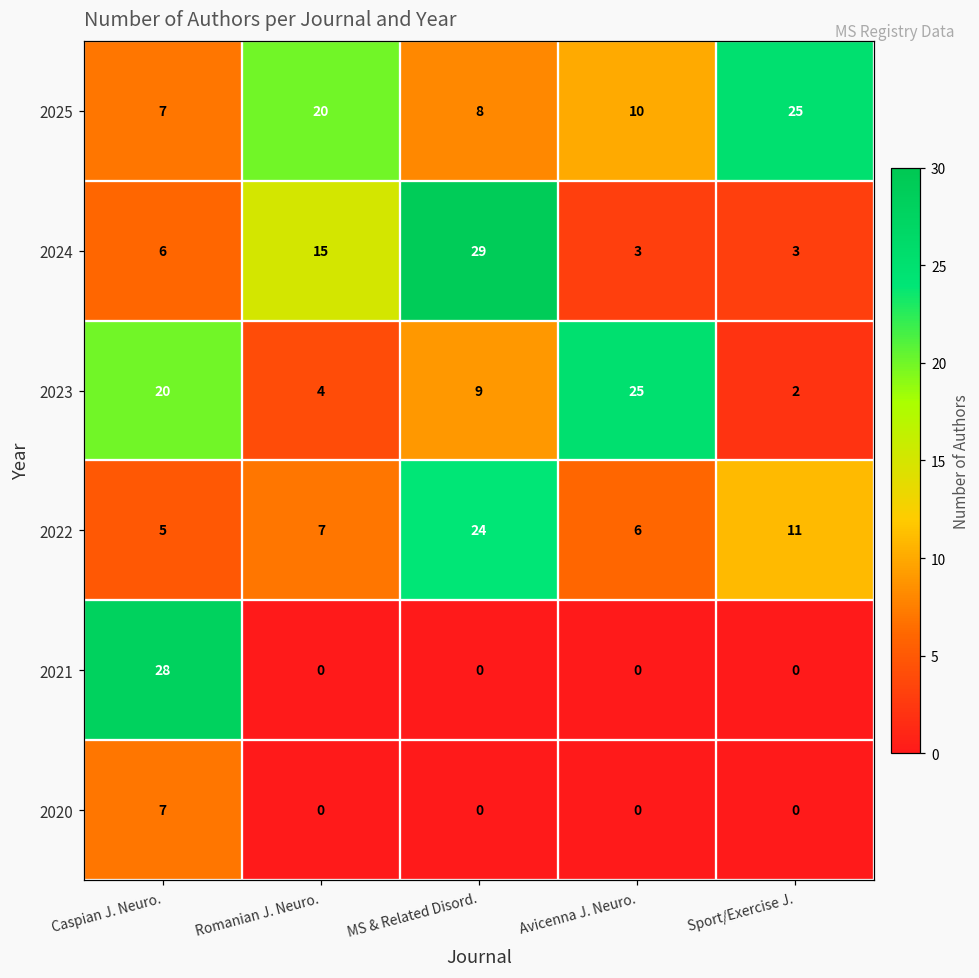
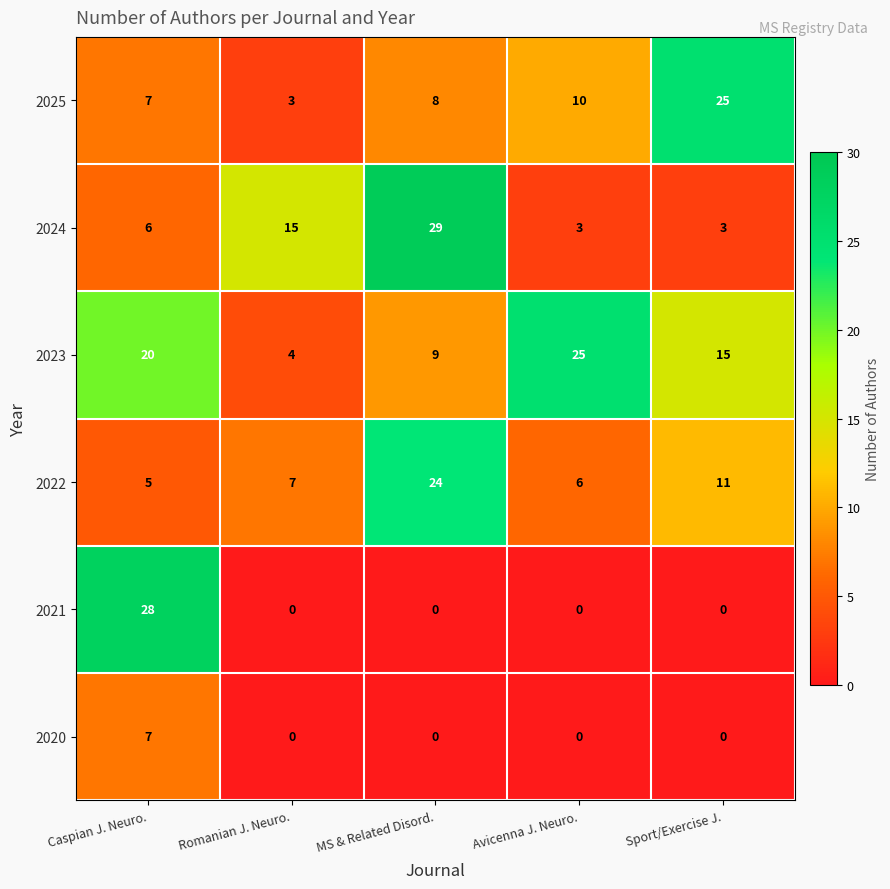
2025, Romanian J. Neuro.: 20 -> 3
2023, Sport/Exercise J.: 2 -> 15
